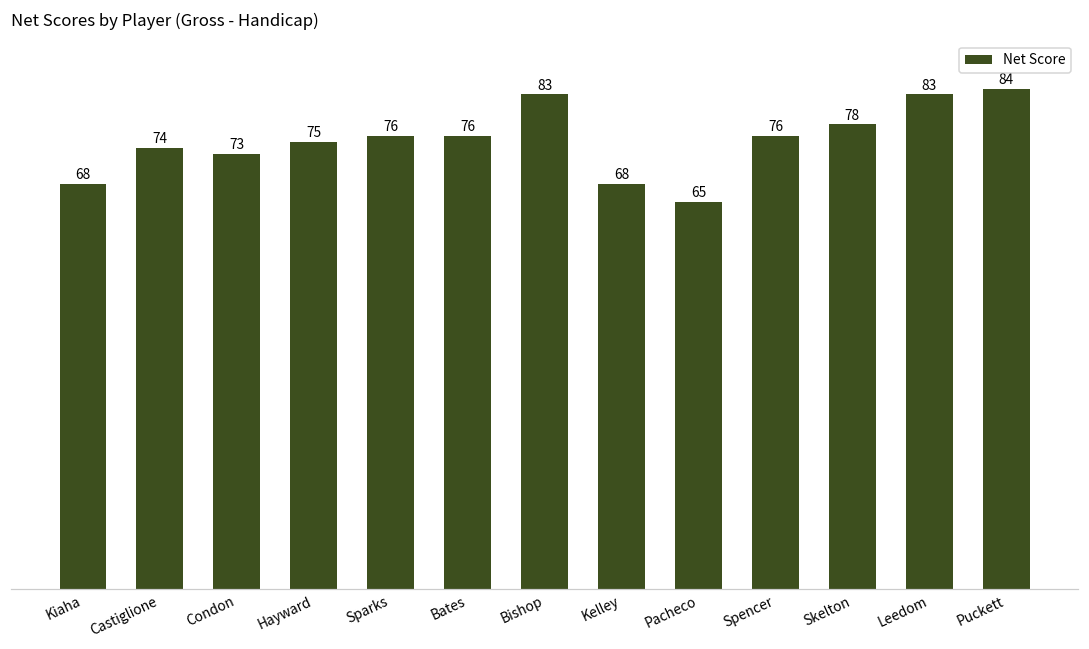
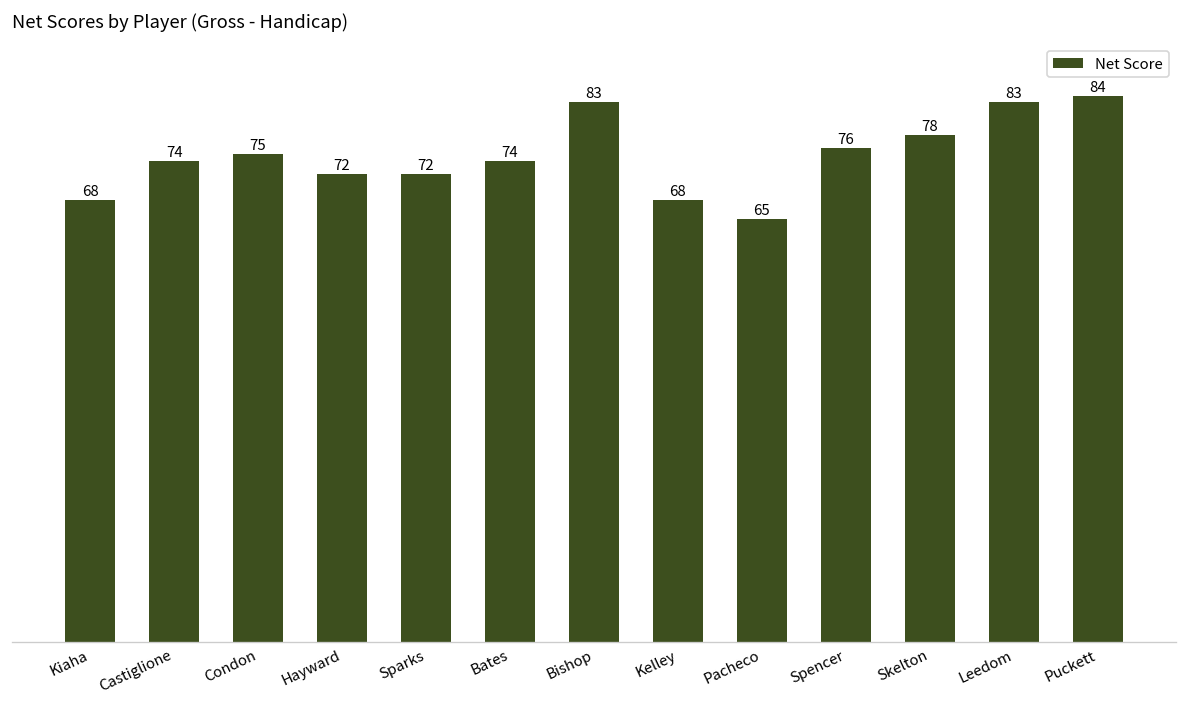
Condon: 73 -> 75
Hayward: 75 -> 72
Sparks: 76 -> 72
Bates: 76 -> 74
